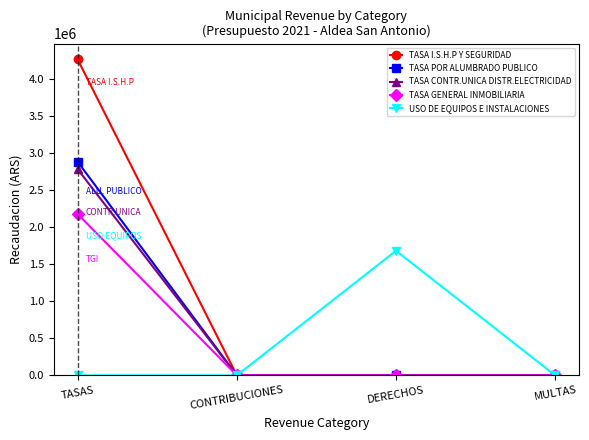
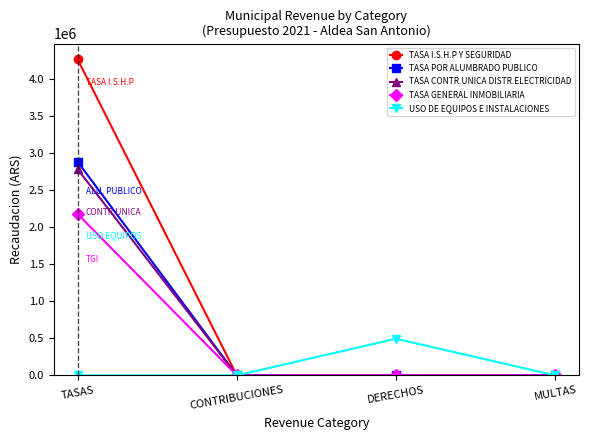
USO DE EQUIPOS E INSTALACIONES, DERECHOS: 1700000 -> 500000
